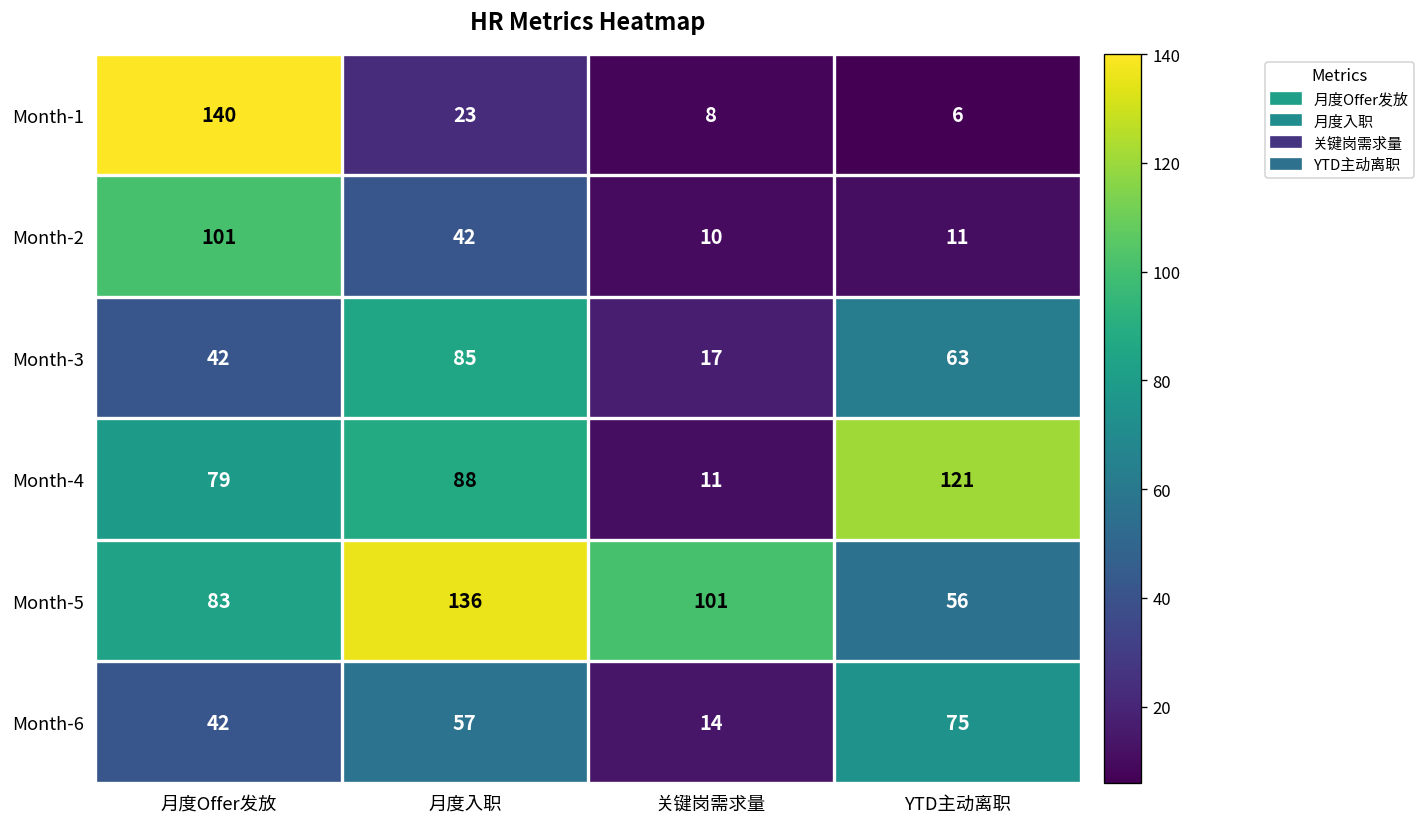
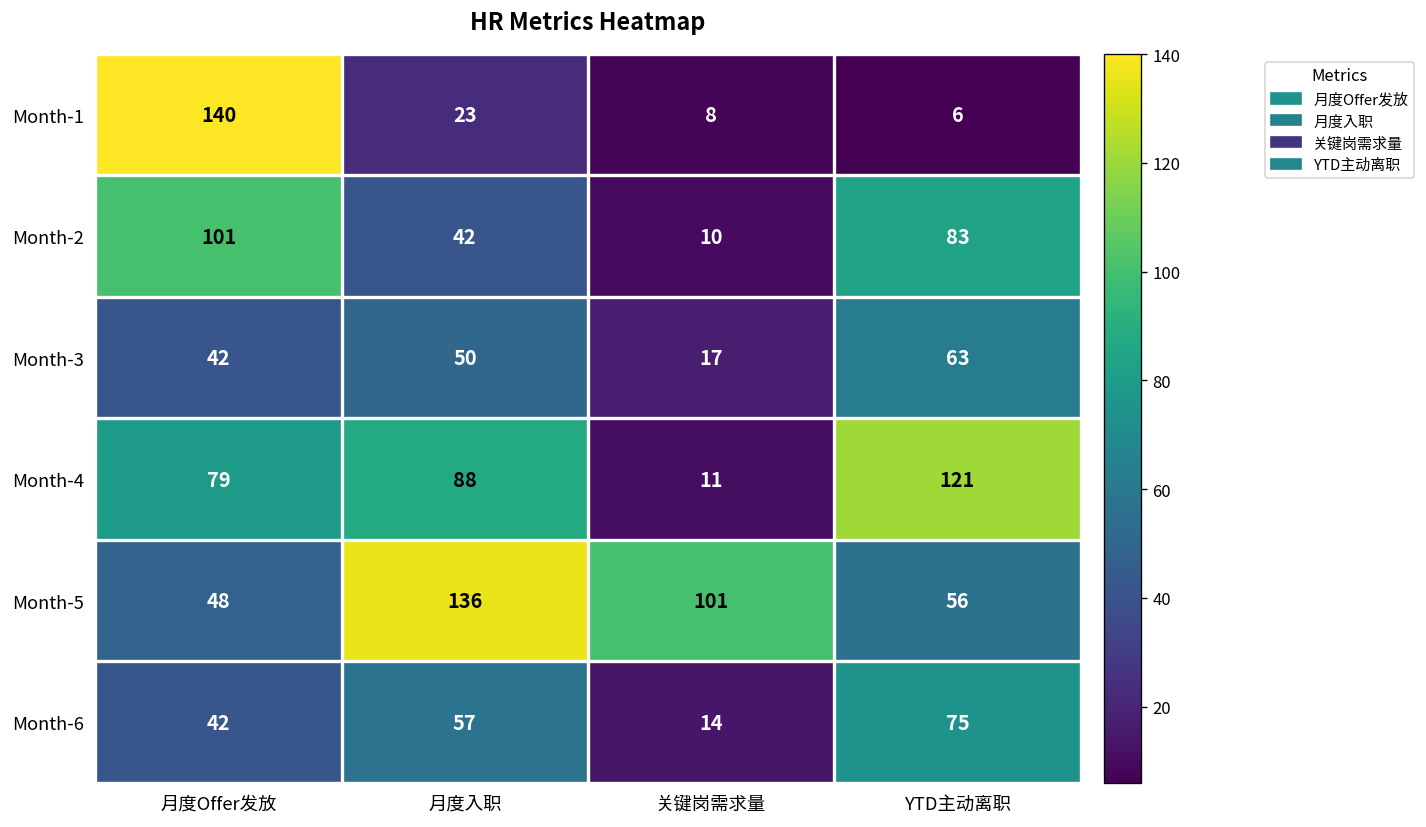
Month-2, YTD主动离职: 11 -> 83
Month-3, 月度入职: 85 -> 50
Month-5, 月度Offer发放: 83 -> 48
